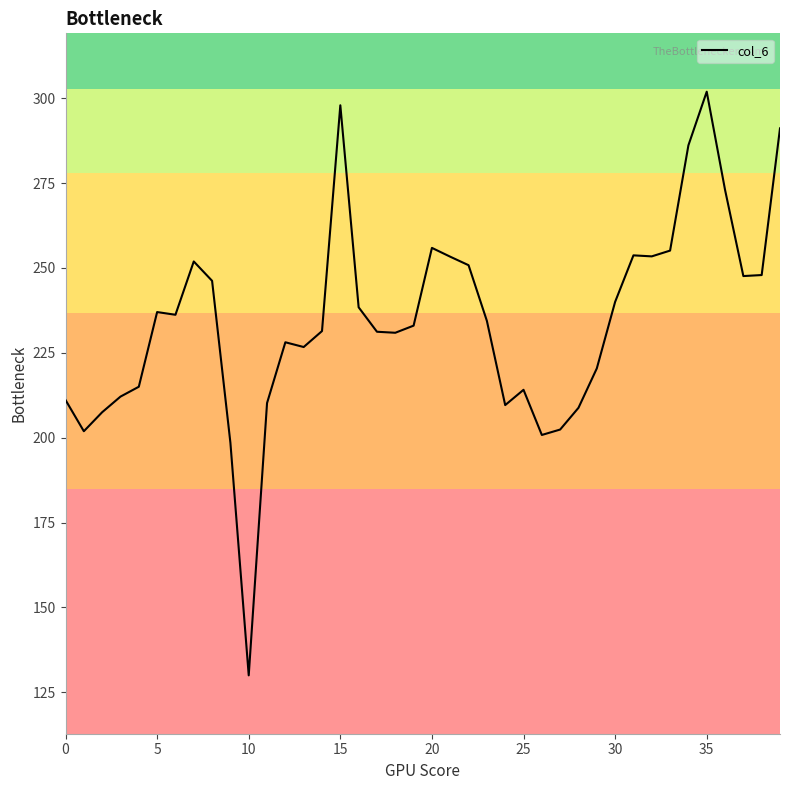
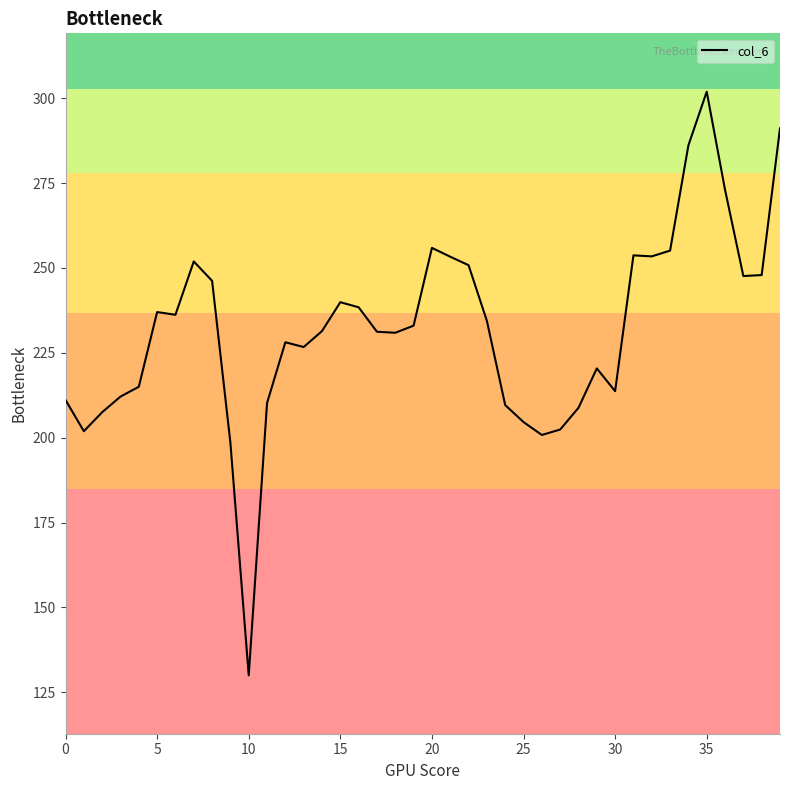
15: 298 -> 240
25: 214 -> 205
30: 240 -> 214
